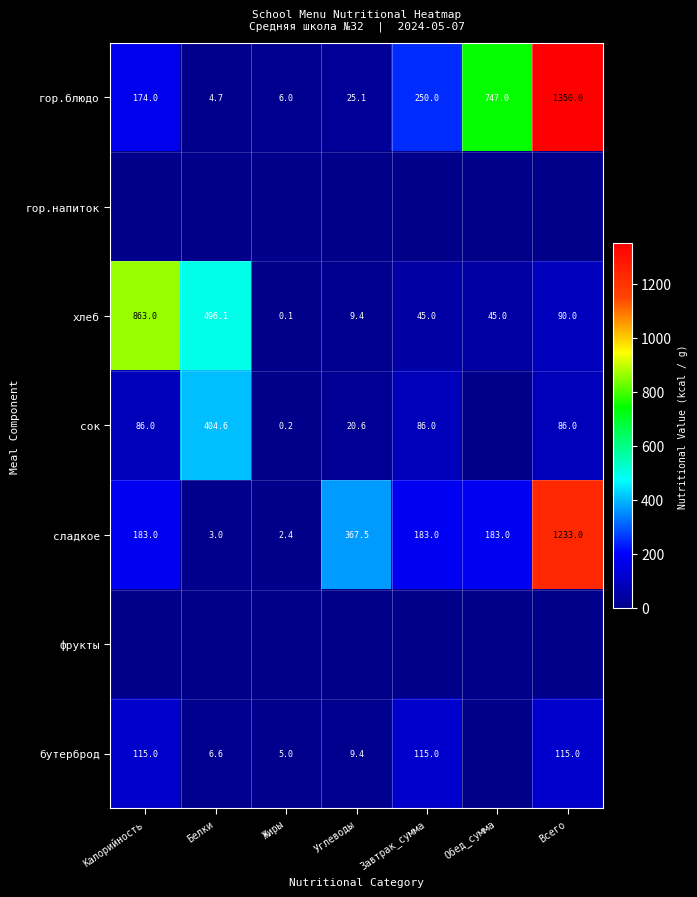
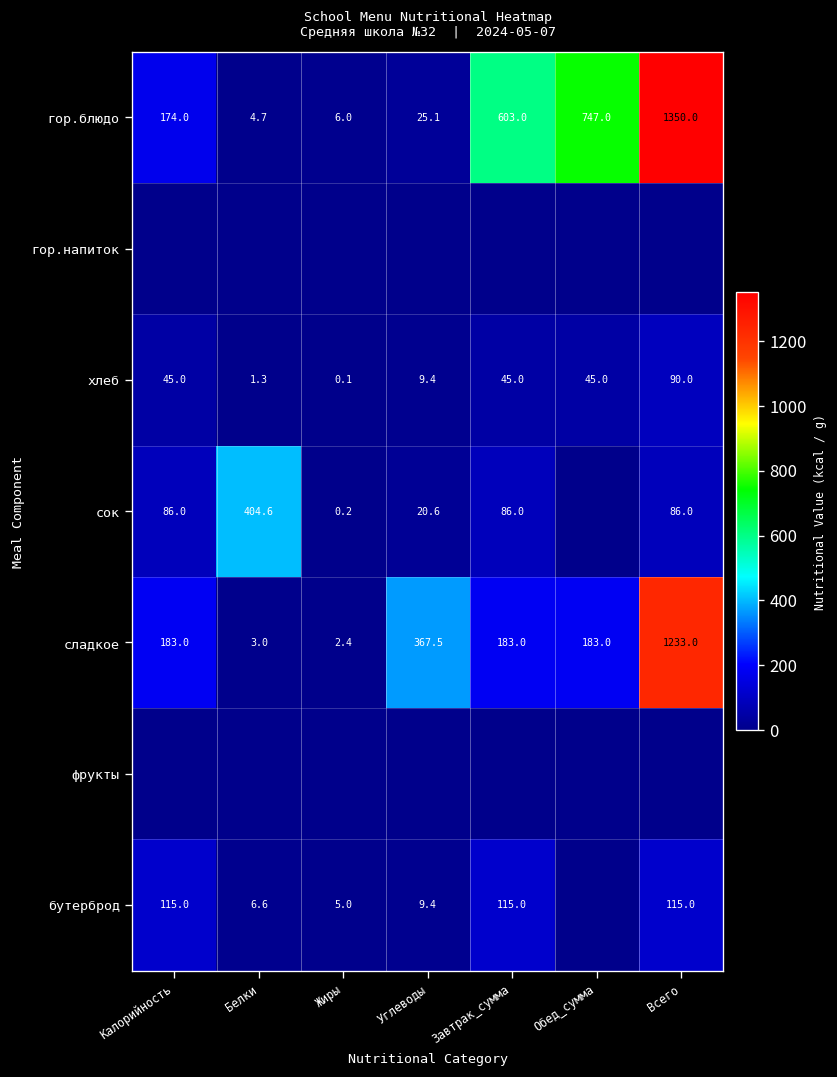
гор.блюдо, Завтрак_сумма: 250.0 -> 603.0
хлеб, Калорийность: 863.0 -> 45.0
хлеб, Белки: 496.1 -> 1.3
